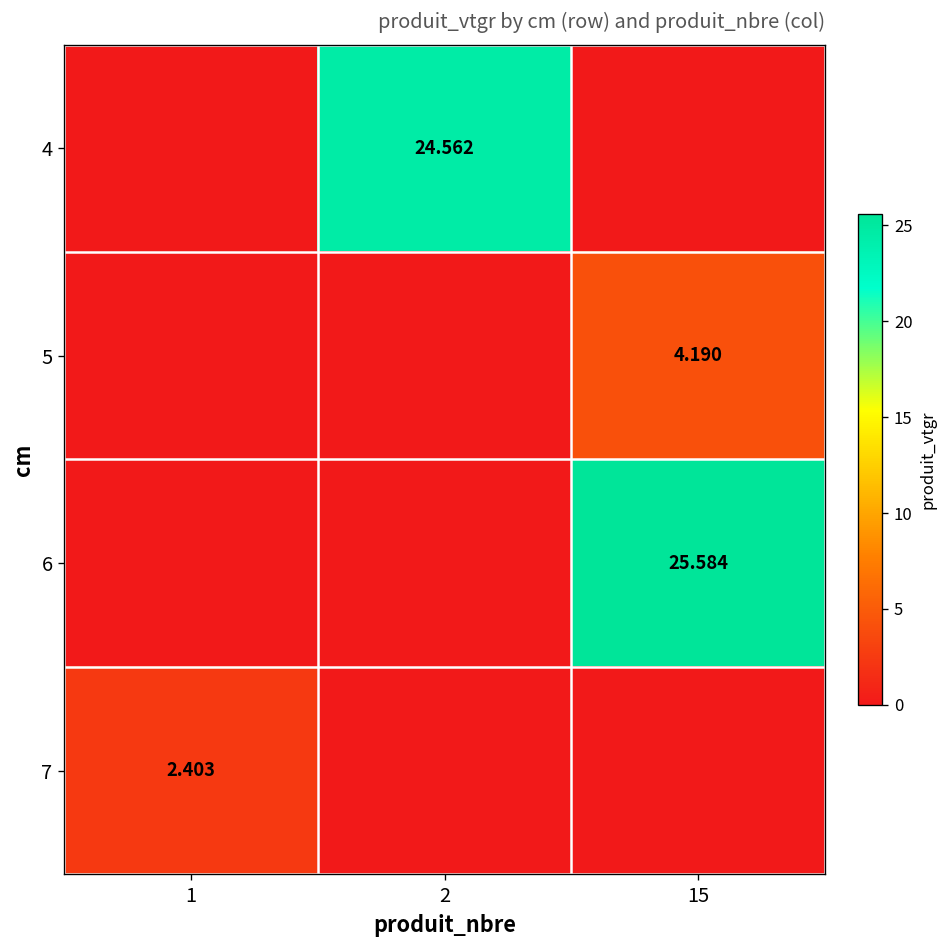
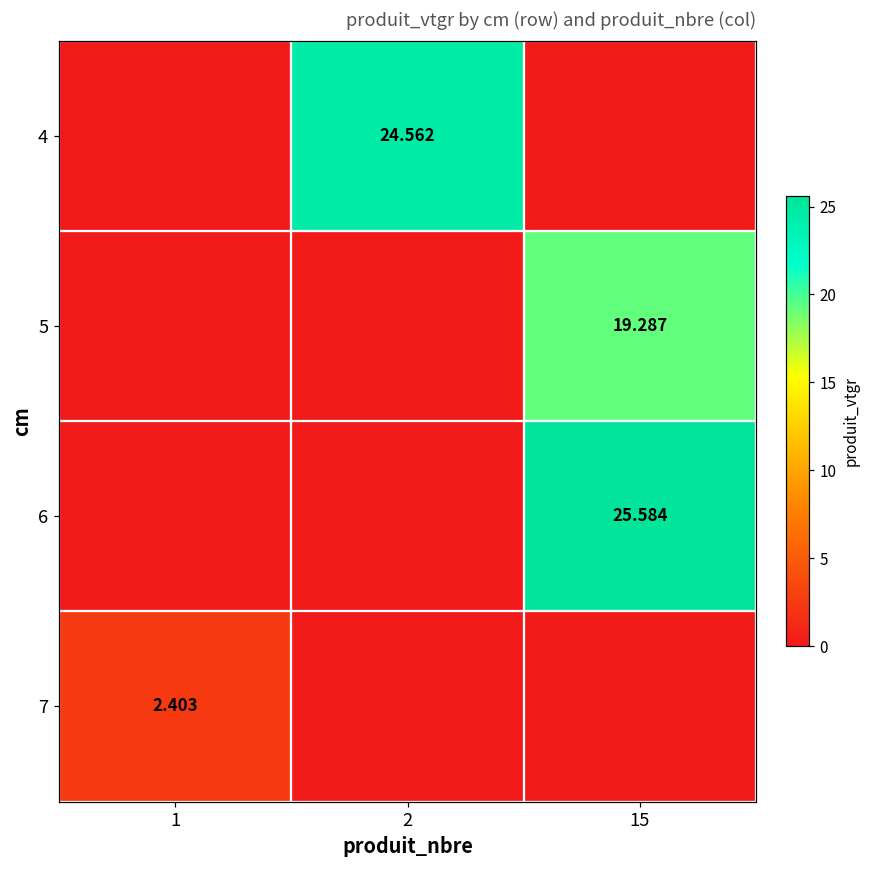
5, 15: 4.190 -> 19.287
